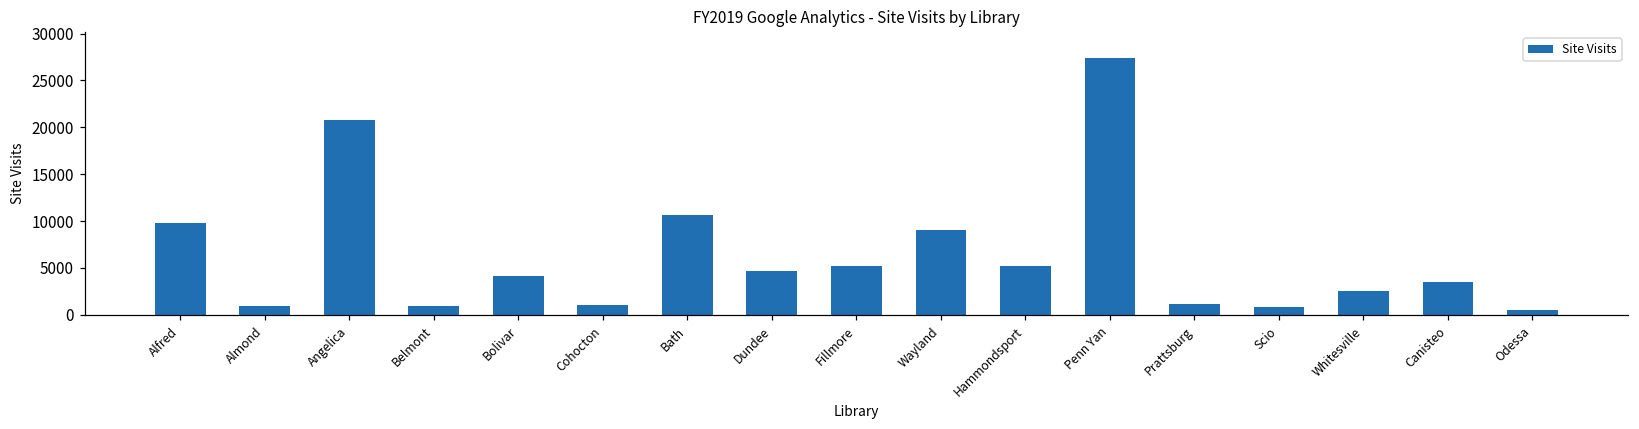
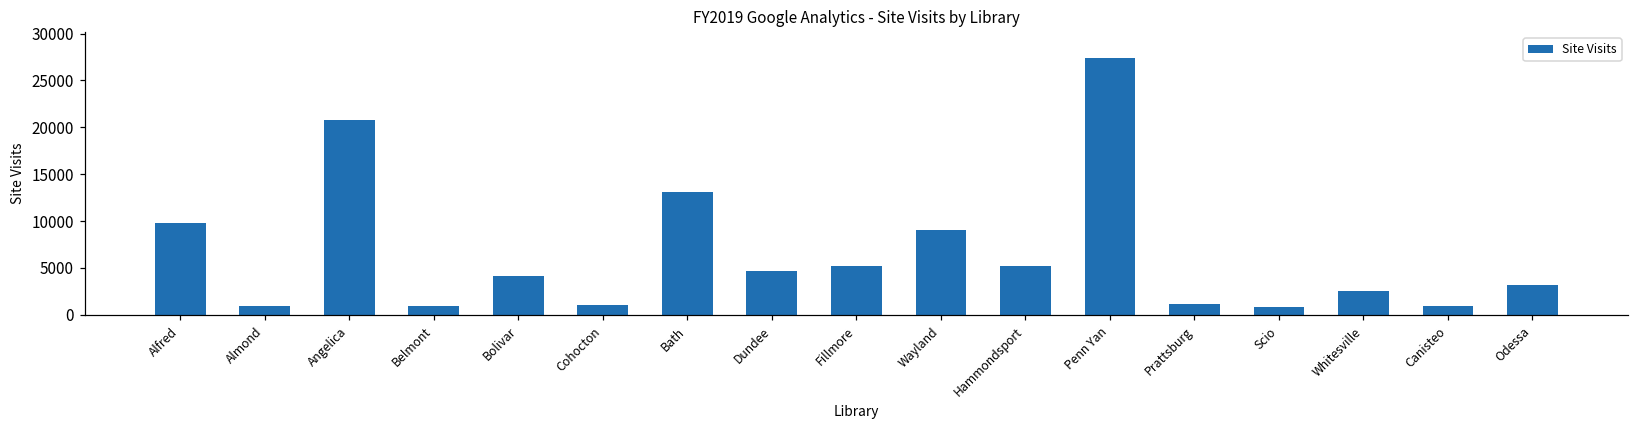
Bath: 11000 -> 13000
Canisteo: 3000 -> 1000
Odessa: 0 -> 3000
